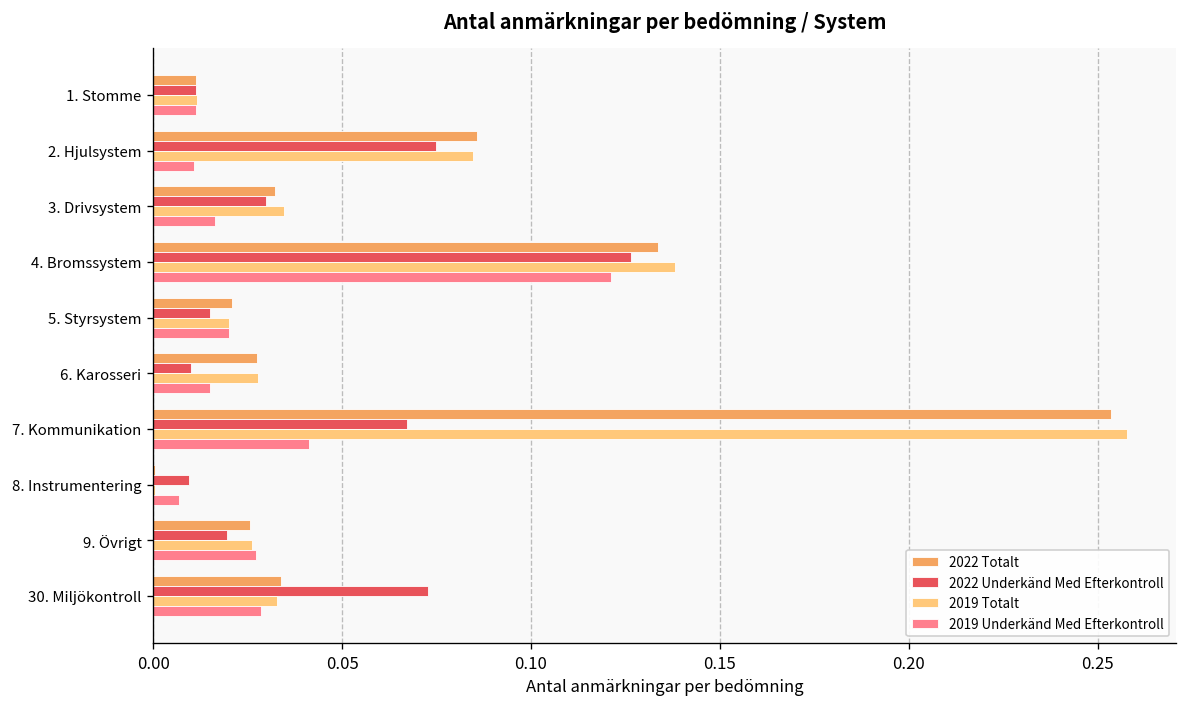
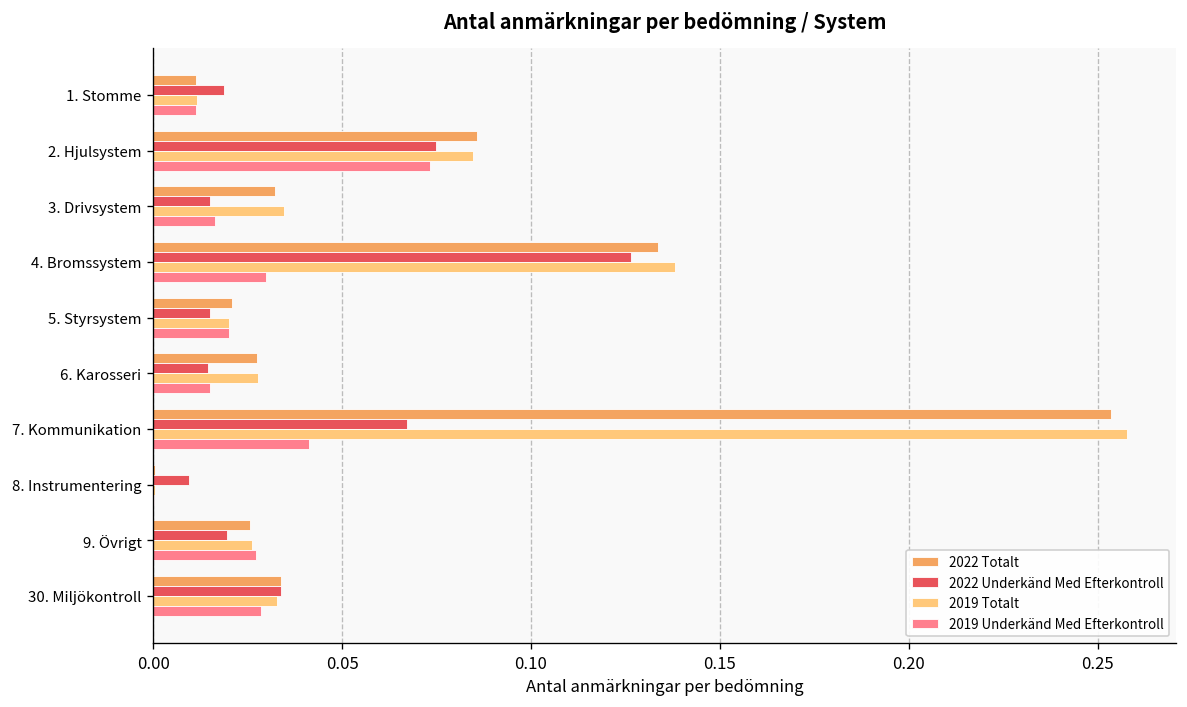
2022 Underkänd Med Efterkontroll, 1. Stomme: 0.011 -> 0.019
2019 Underkänd Med Efterkontroll, 2. Hjulsystem: 0.011 -> 0.073
2022 Underkänd Med Efterkontroll, 3. Drivsystem: 0.030 -> 0.015
2019 Underkänd Med Efterkontroll, 4. Bromssystem: 0.121 -> 0.030
2022 Underkänd Med Efterkontroll, 6. Karosseri: 0.010 -> 0.014
2019 Underkänd Med Efterkontroll, 8. Instrumentering: 0.007 -> 0.000
2022 Underkänd Med Efterkontroll, 30. Miljökontroll: 0.073 -> 0.034
